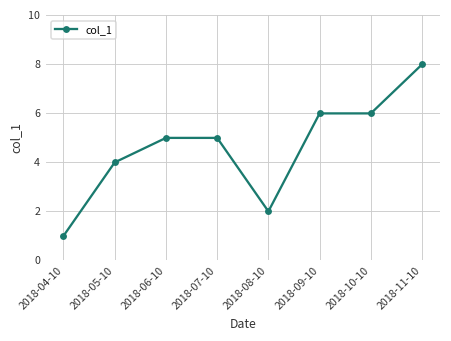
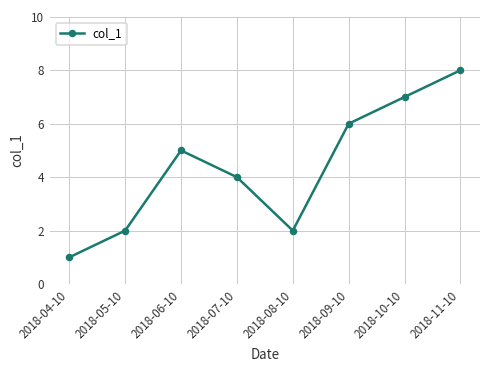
2018-05-10: 4 -> 2
2018-07-10: 5 -> 4
2018-10-10: 6 -> 7
